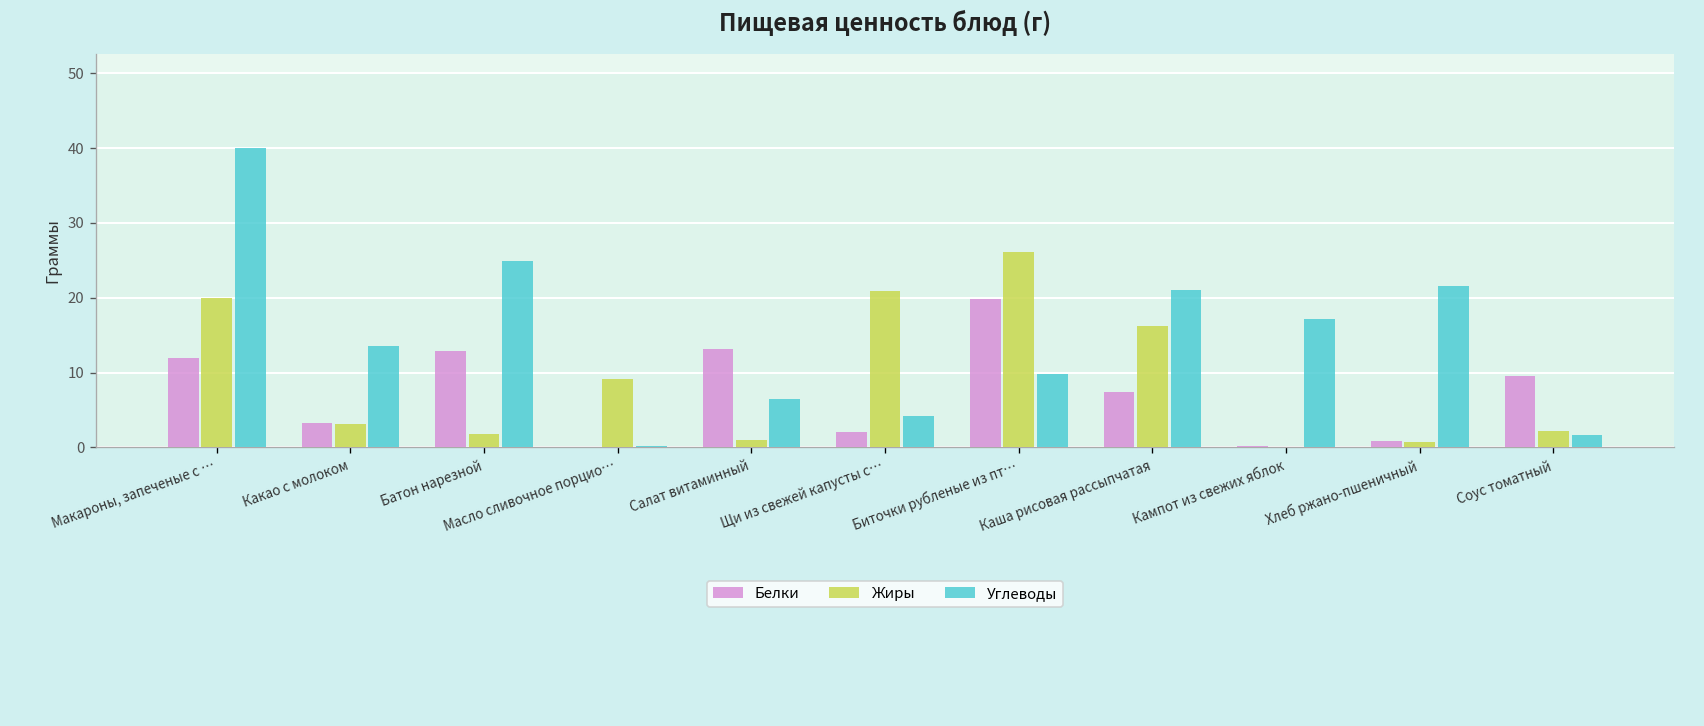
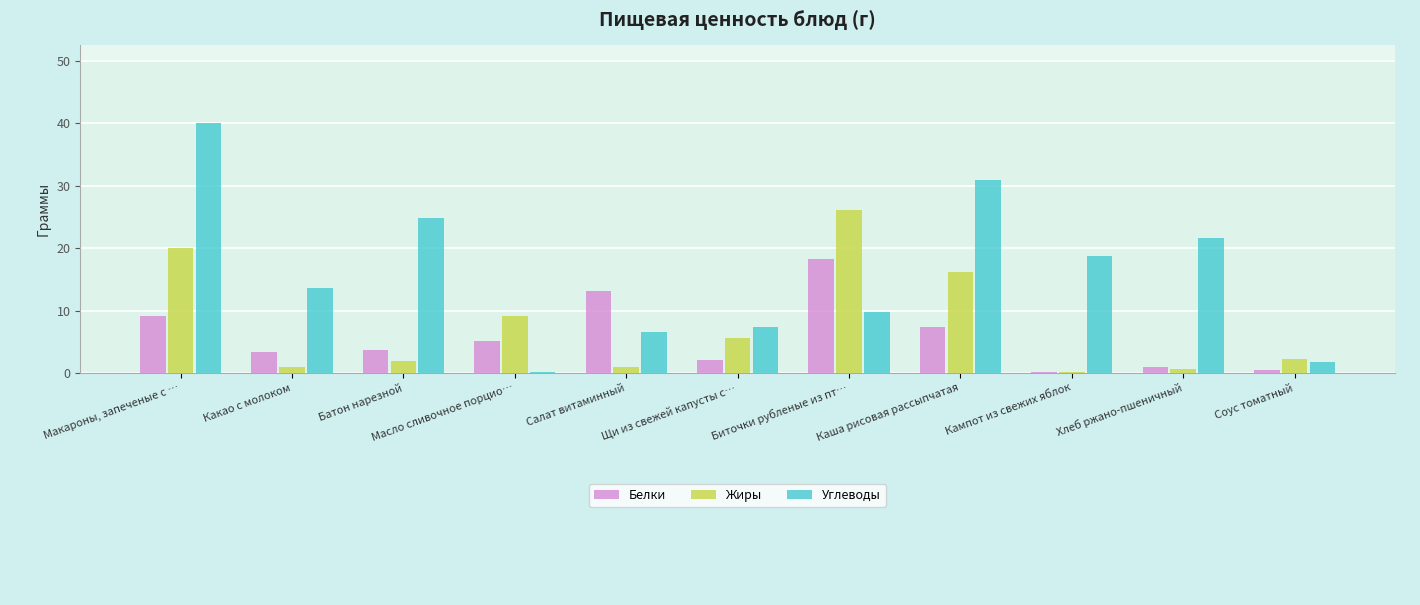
Белки, Макароны, запеченые с …: 12 -> 9
Жиры, Какао с молоком: 3 -> 1
Белки, Батон нарезной: 13 -> 4
Белки, Масло сливочное порцио…: 0 -> 5
Жиры, Щи из свежей капусты с…: 21 -> 6
Углеводы, Щи из свежей капусты с…: 4 -> 7
Белки, Биточки рубленые из пт…: 20 -> 18
Углеводы, Каша рисовая рассыпчатая: 21 -> 31
Углеводы, Кампот из свежих яблок: 17 -> 19
Белки, Соус томатный: 10 -> 1
